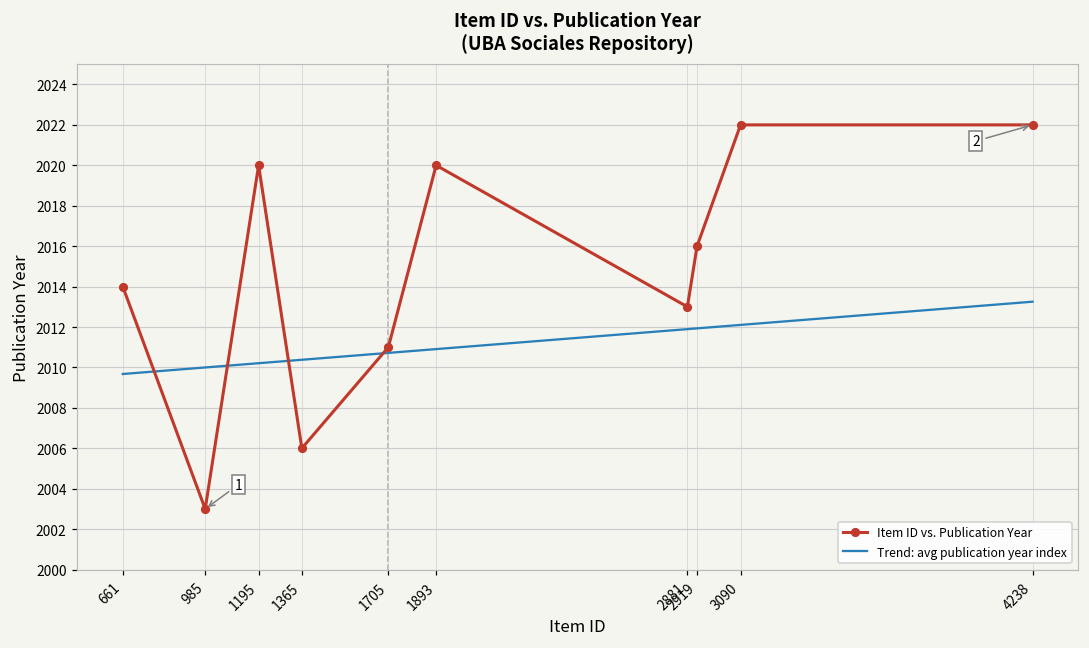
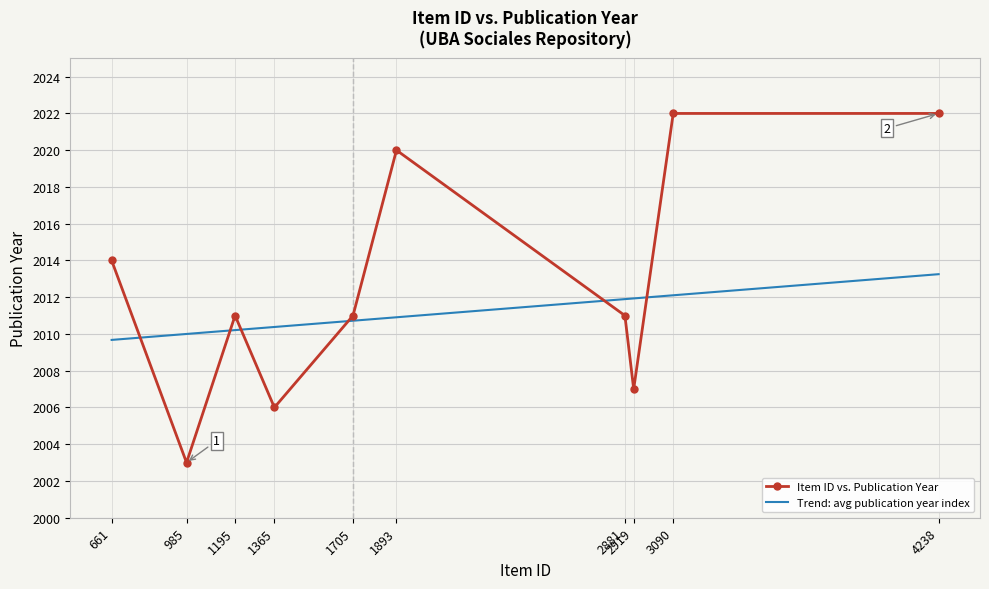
Item ID vs. Publication Year, 1195: 2020 -> 2011
Item ID vs. Publication Year, 2881: 2013 -> 2011
Item ID vs. Publication Year, 2919: 2016 -> 2007
